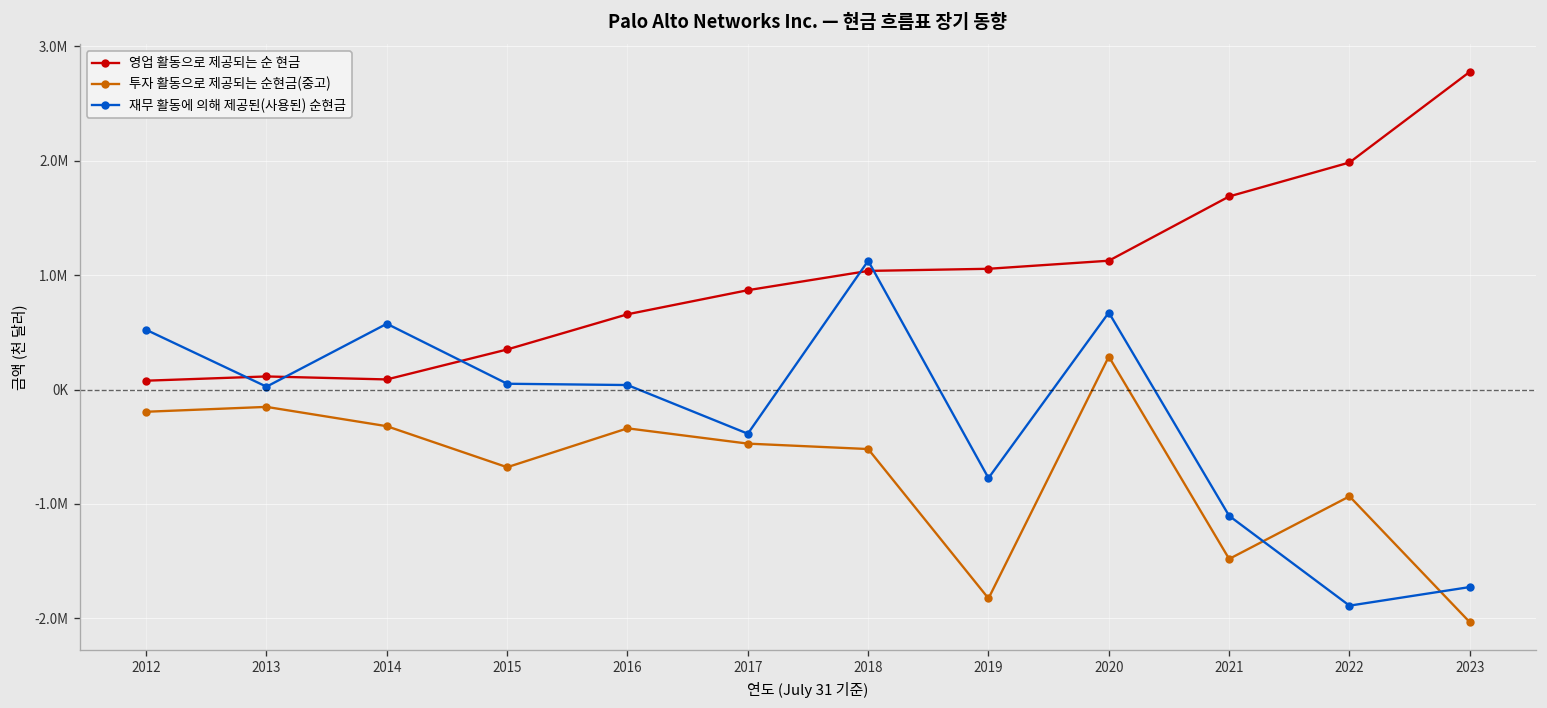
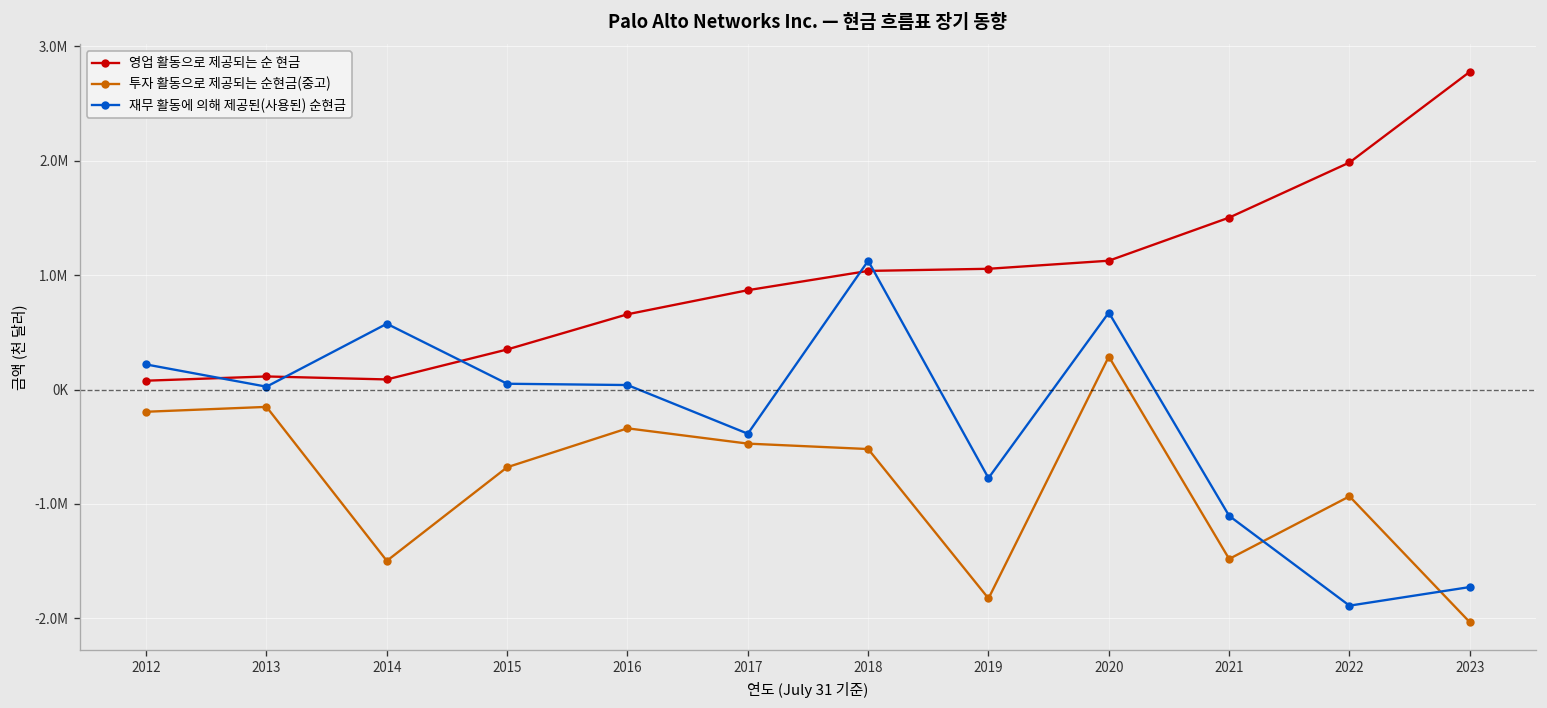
재무 활동에 의해 제공된(사용된) 순현금, 2012: 500000 -> 200000
투자 활동으로 제공되는 순현금(중고), 2014: -300000 -> -1500000
영업 활동으로 제공되는 순 현금, 2021: 1700000 -> 1500000
